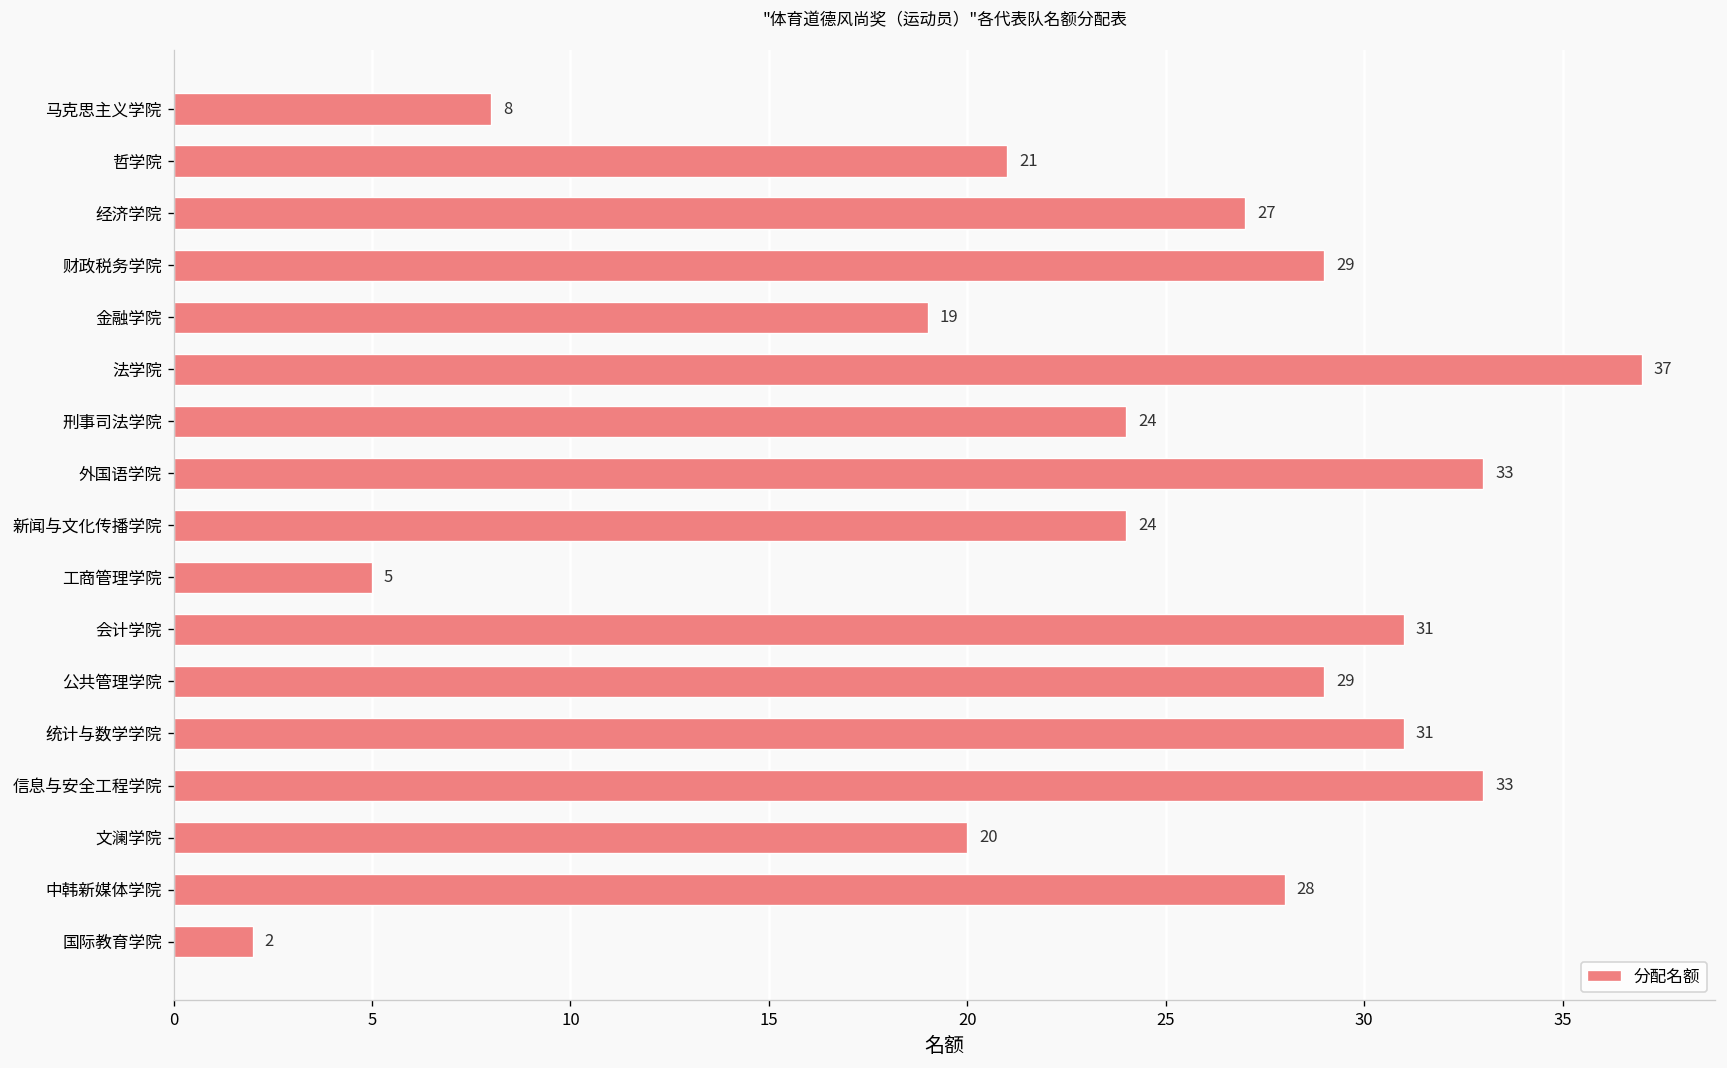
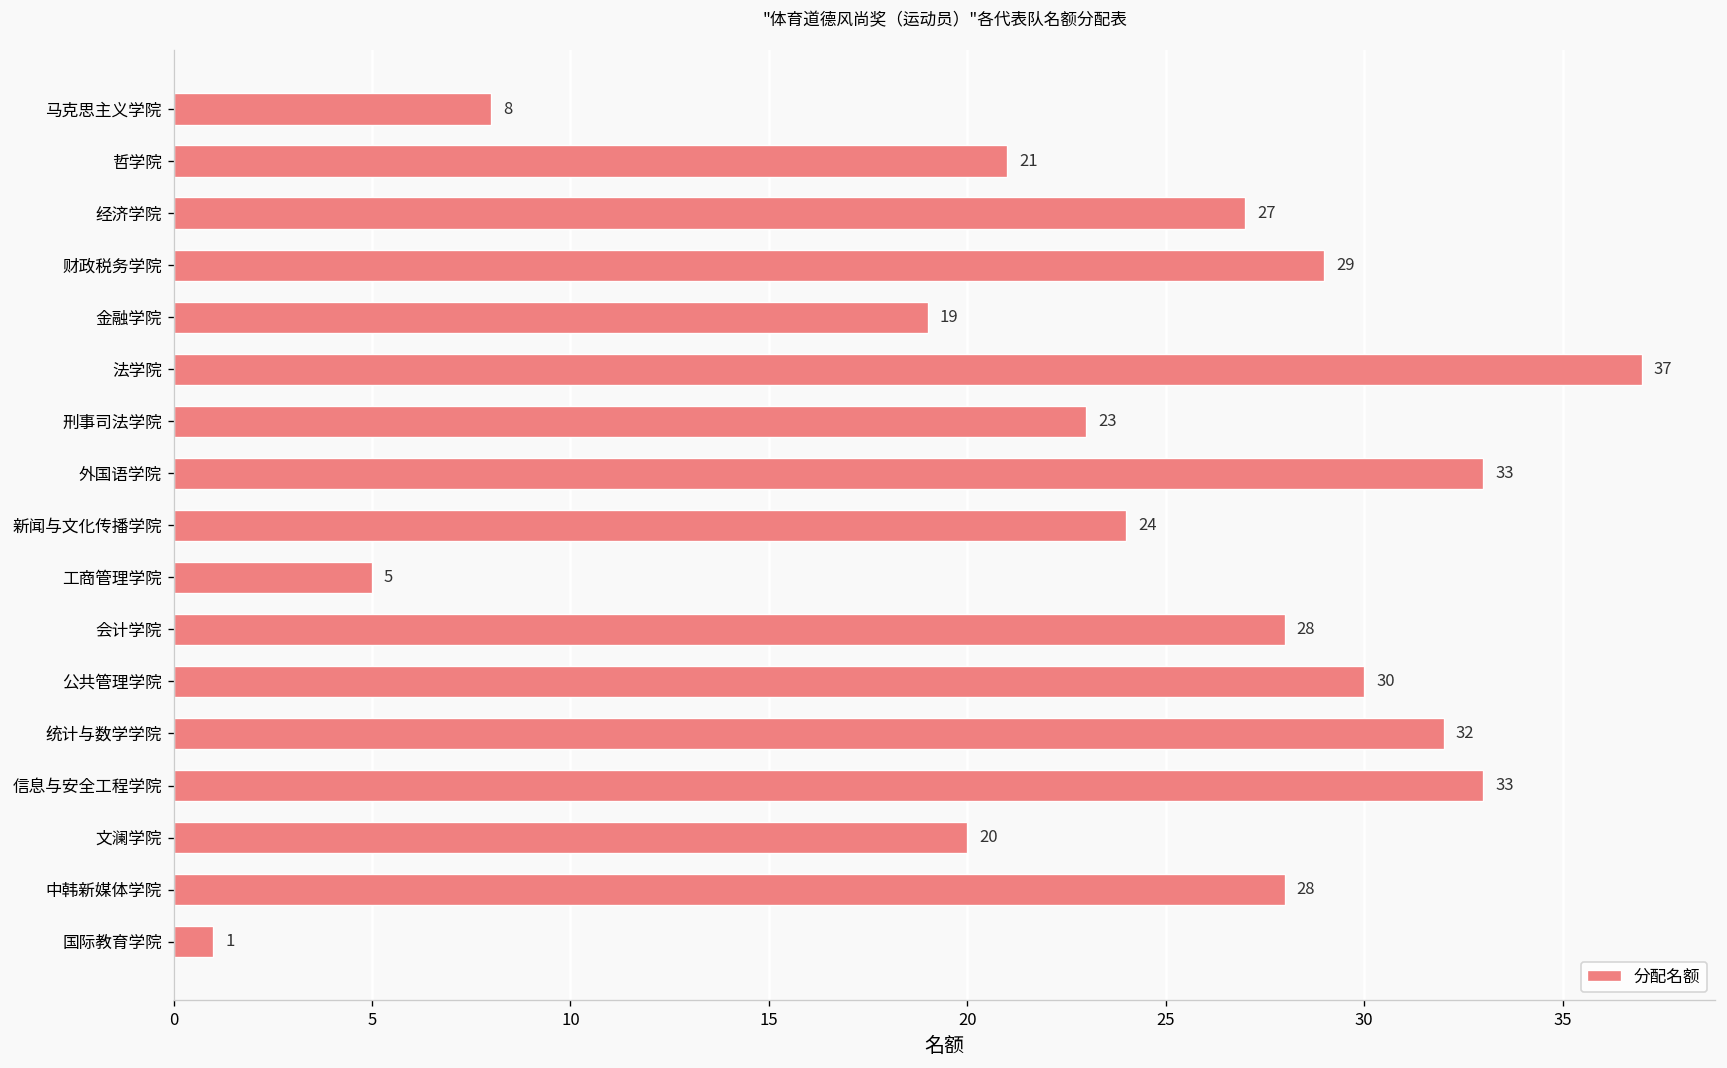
刑事司法学院: 24 -> 23
会计学院: 31 -> 28
公共管理学院: 29 -> 30
统计与数学学院: 31 -> 32
国际教育学院: 2 -> 1
